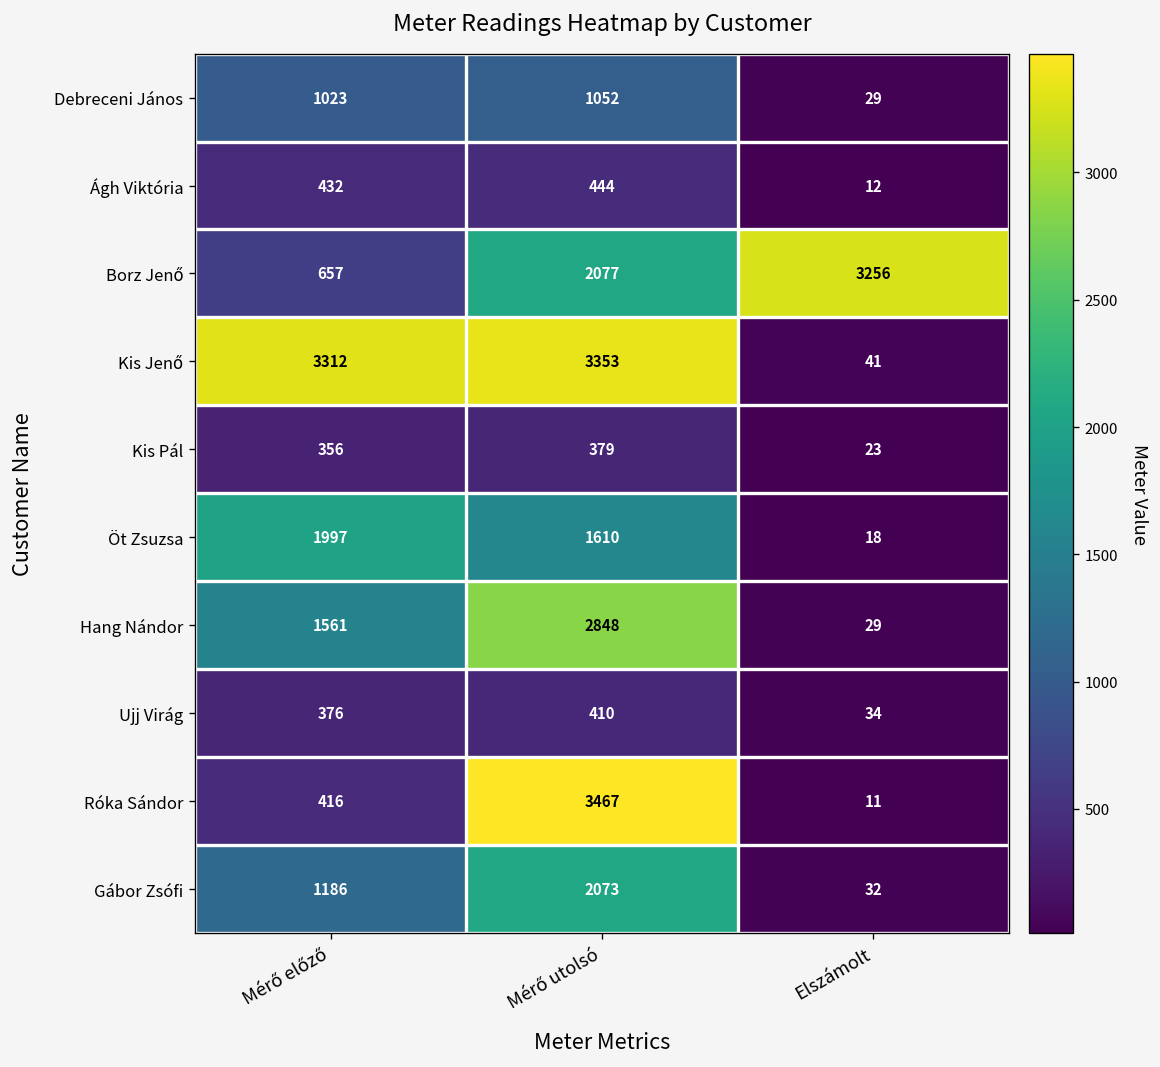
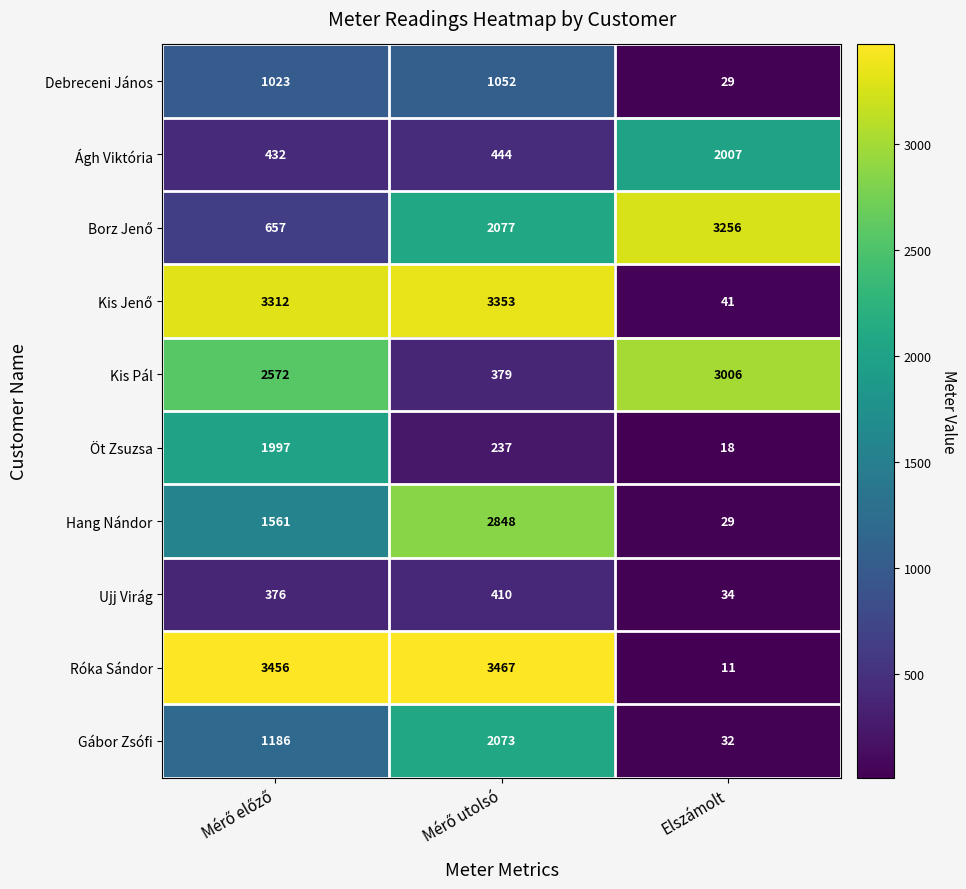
Ágh Viktória, Elszámolt: 12 -> 2007
Kis Pál, Mérő előző: 356 -> 2572
Kis Pál, Elszámolt: 23 -> 3006
Öt Zsuzsa, Mérő utolsó: 1610 -> 237
Róka Sándor, Mérő előző: 416 -> 3456
